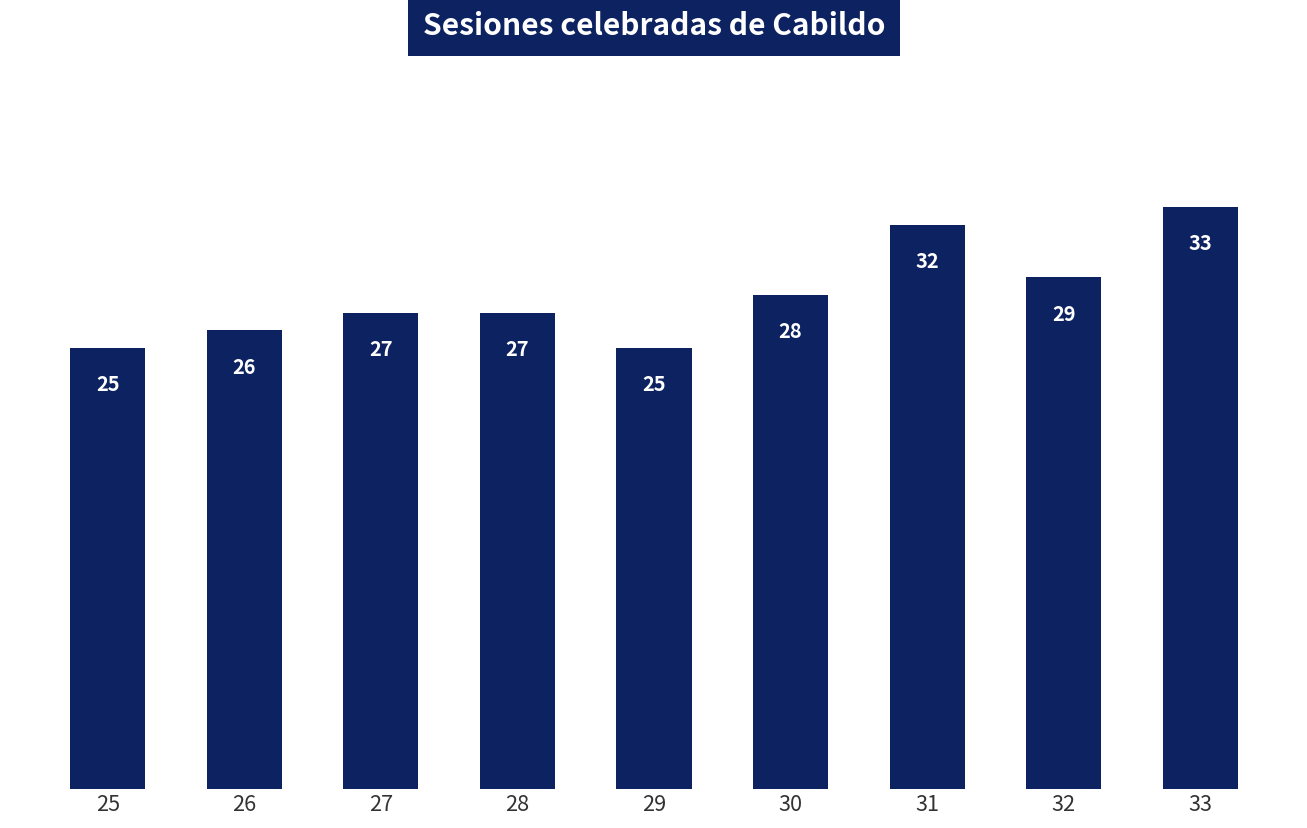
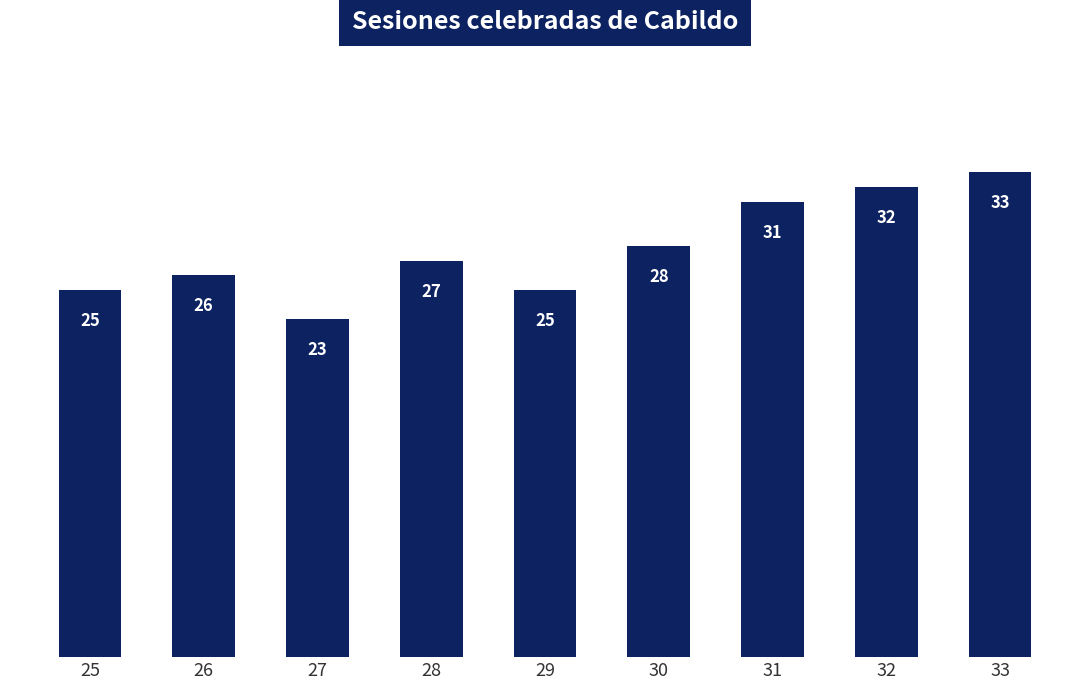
27: 27 -> 23
31: 32 -> 31
32: 29 -> 32
